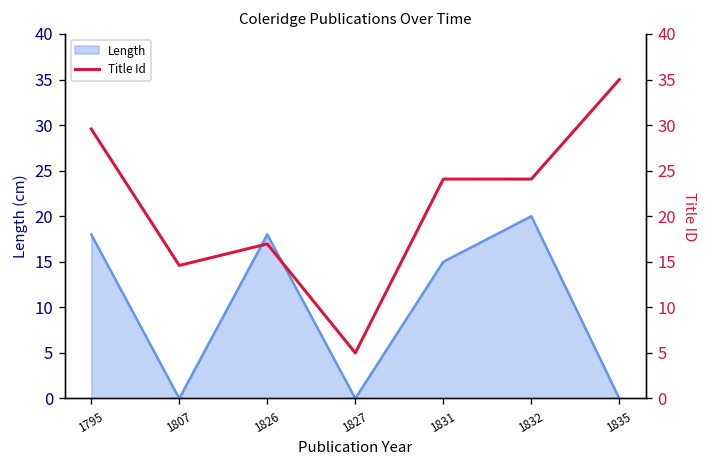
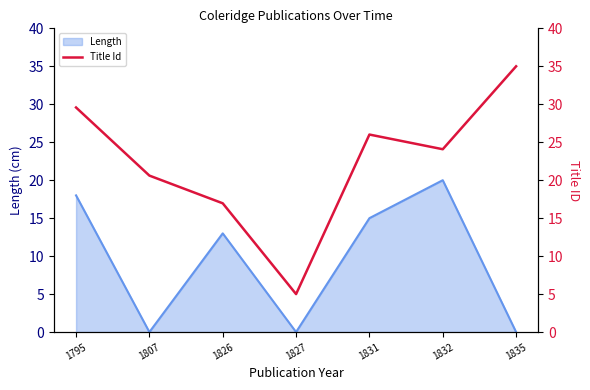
Length, 1826: 18 -> 13
Title Id, 1807: 15 -> 21
Title Id, 1831: 24 -> 26
